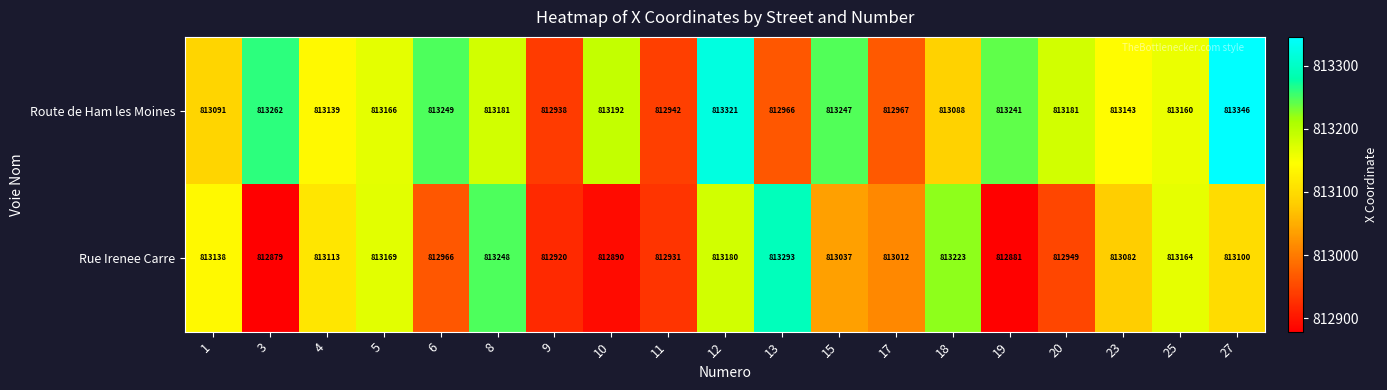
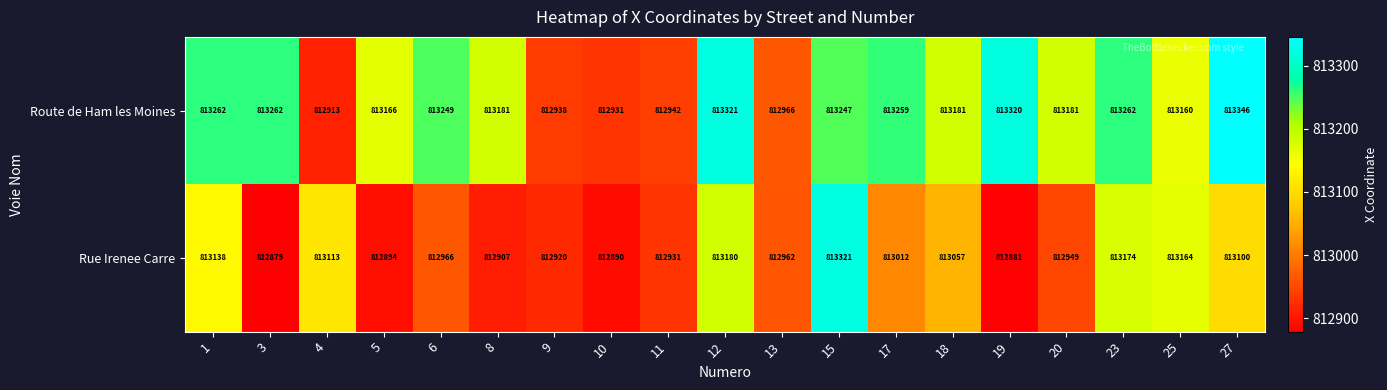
Route de Ham les Moines, 1: 813091 -> 813262
Route de Ham les Moines, 4: 813139 -> 812913
Route de Ham les Moines, 10: 813192 -> 812931
Route de Ham les Moines, 17: 812967 -> 813259
Route de Ham les Moines, 18: 813088 -> 813181
Route de Ham les Moines, 19: 813241 -> 813320
Route de Ham les Moines, 23: 813143 -> 813262
Rue Irenee Carre, 5: 813169 -> 812894
Rue Irenee Carre, 8: 813248 -> 812907
Rue Irenee Carre, 13: 813293 -> 812962
Rue Irenee Carre, 15: 813037 -> 813321
Rue Irenee Carre, 18: 813223 -> 813057
Rue Irenee Carre, 23: 813082 -> 813174
